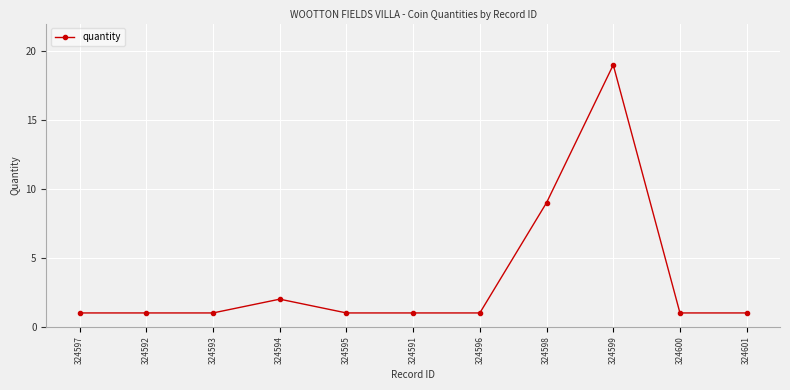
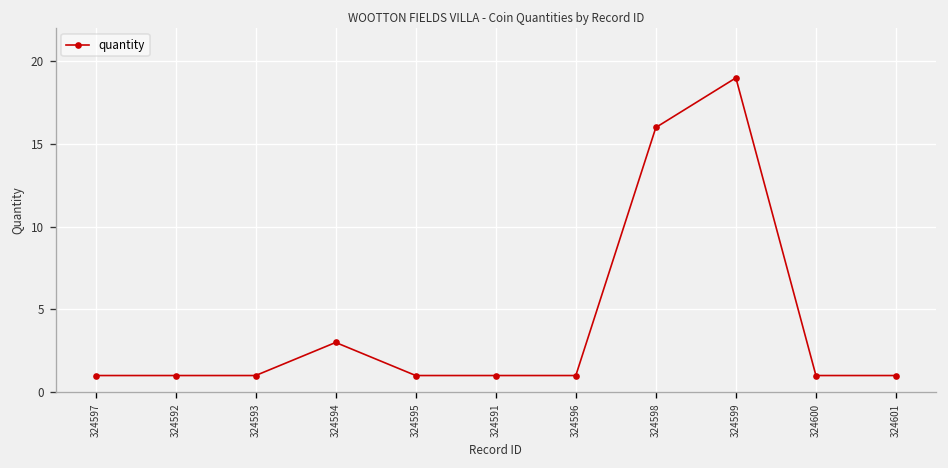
324594: 2 -> 3
324598: 9 -> 16
